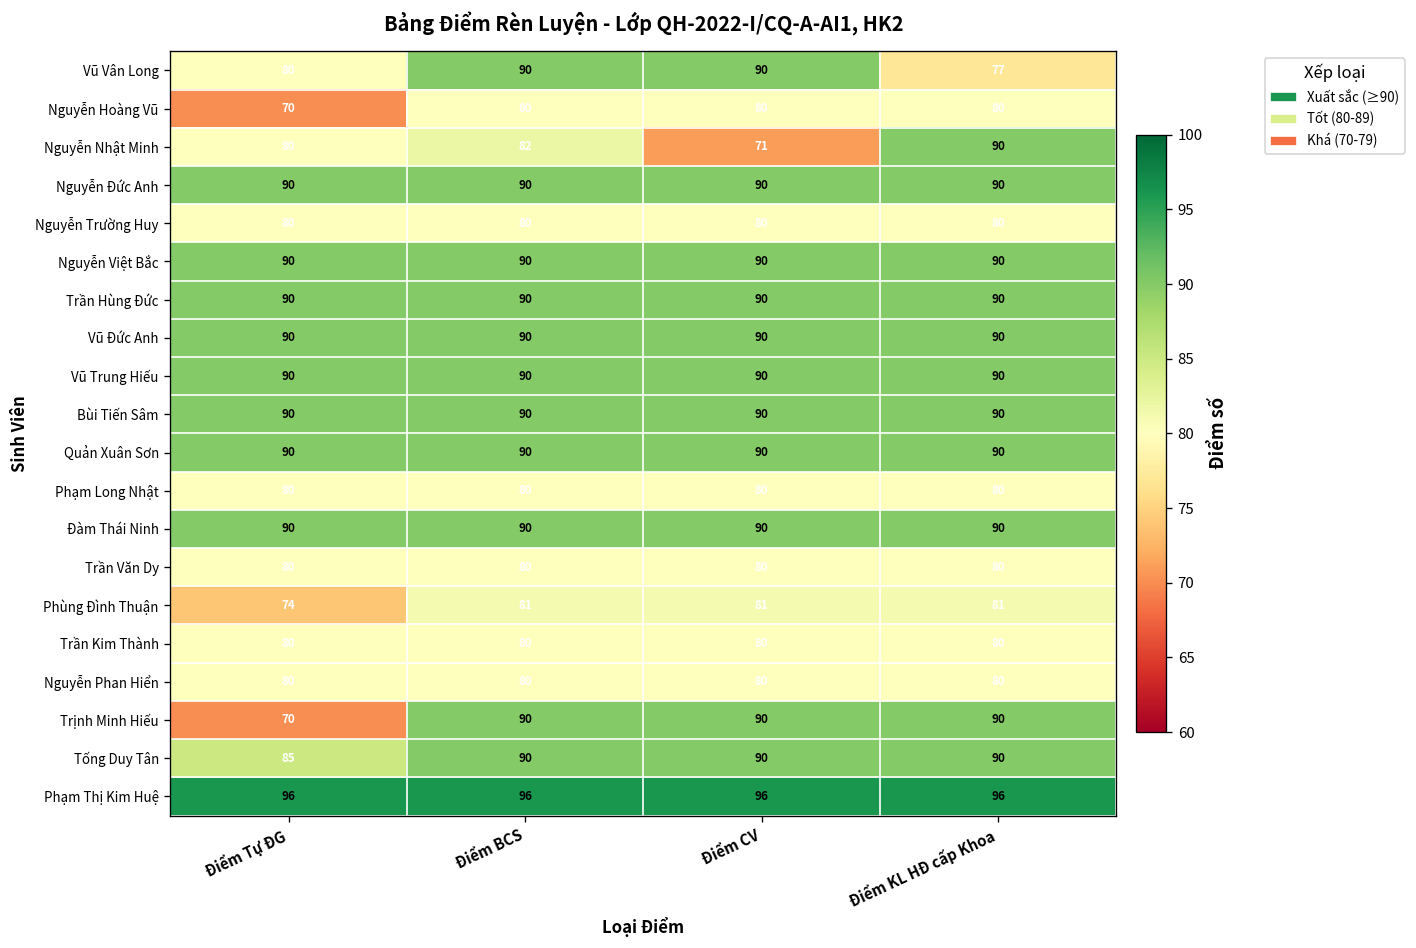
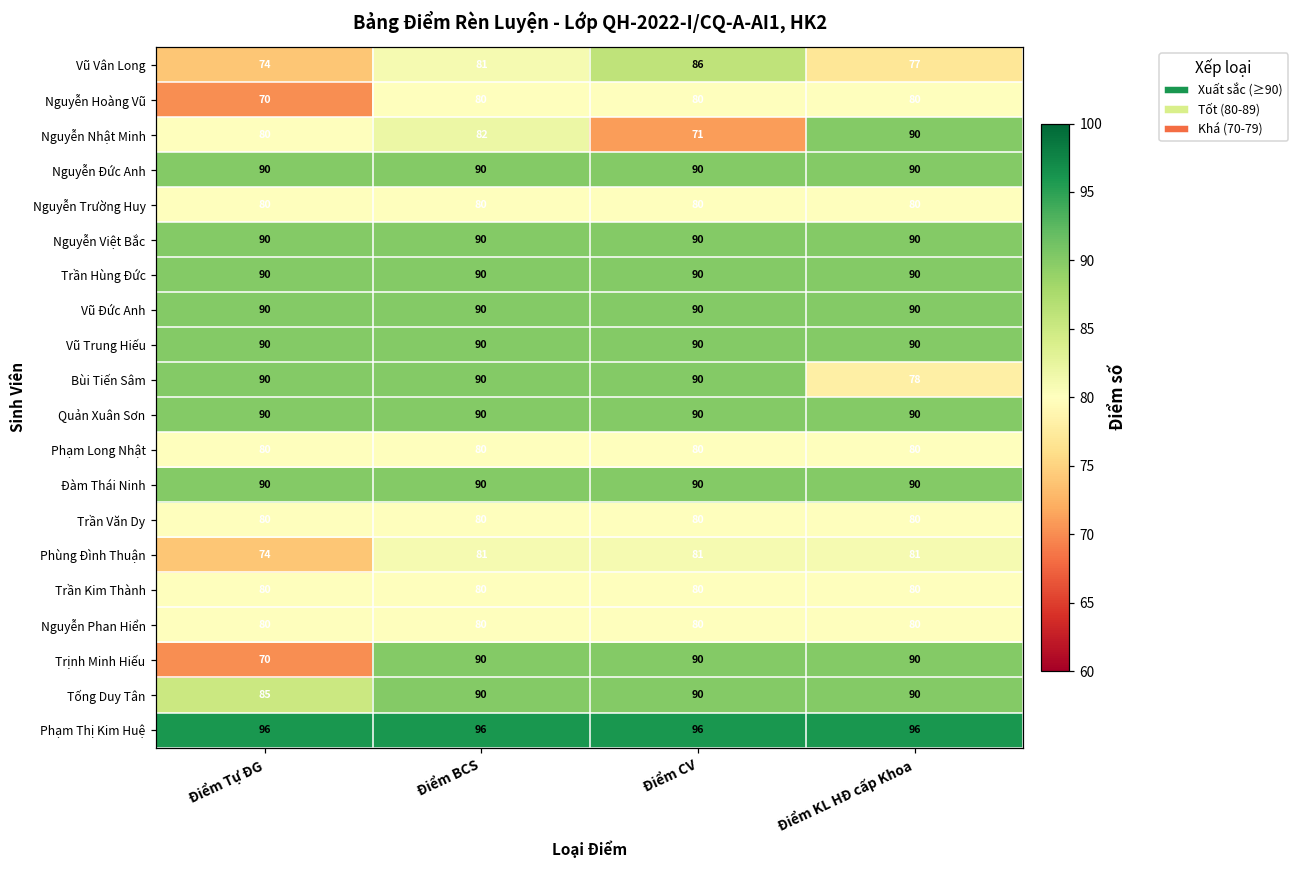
Vũ Vân Long, Điểm Tự ĐG: 80 -> 74
Vũ Vân Long, Điểm BCS: 90 -> 81
Vũ Vân Long, Điểm CV: 90 -> 86
Bùi Tiến Sâm, Điểm KL HĐ cấp Khoa: 90 -> 78
